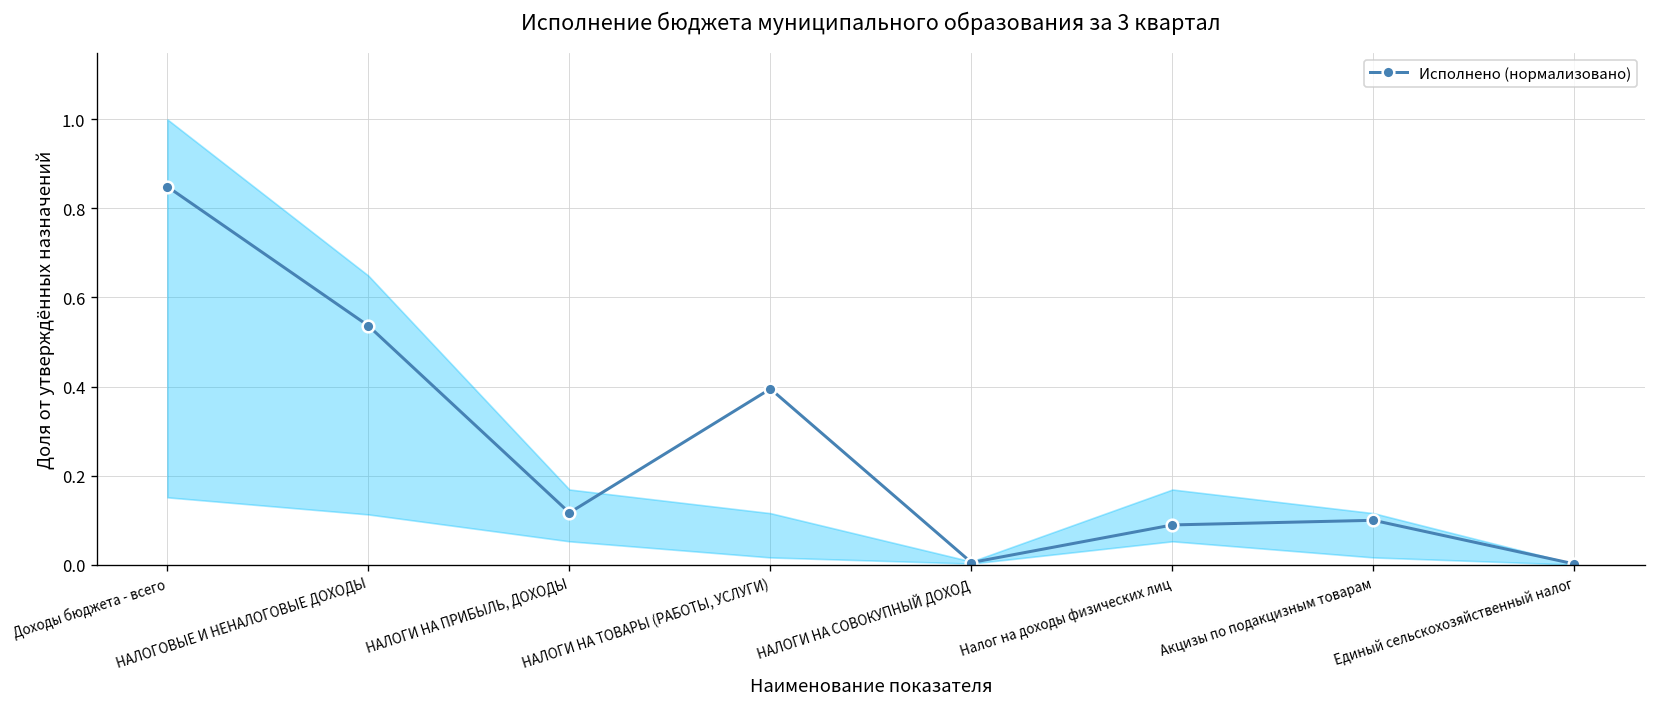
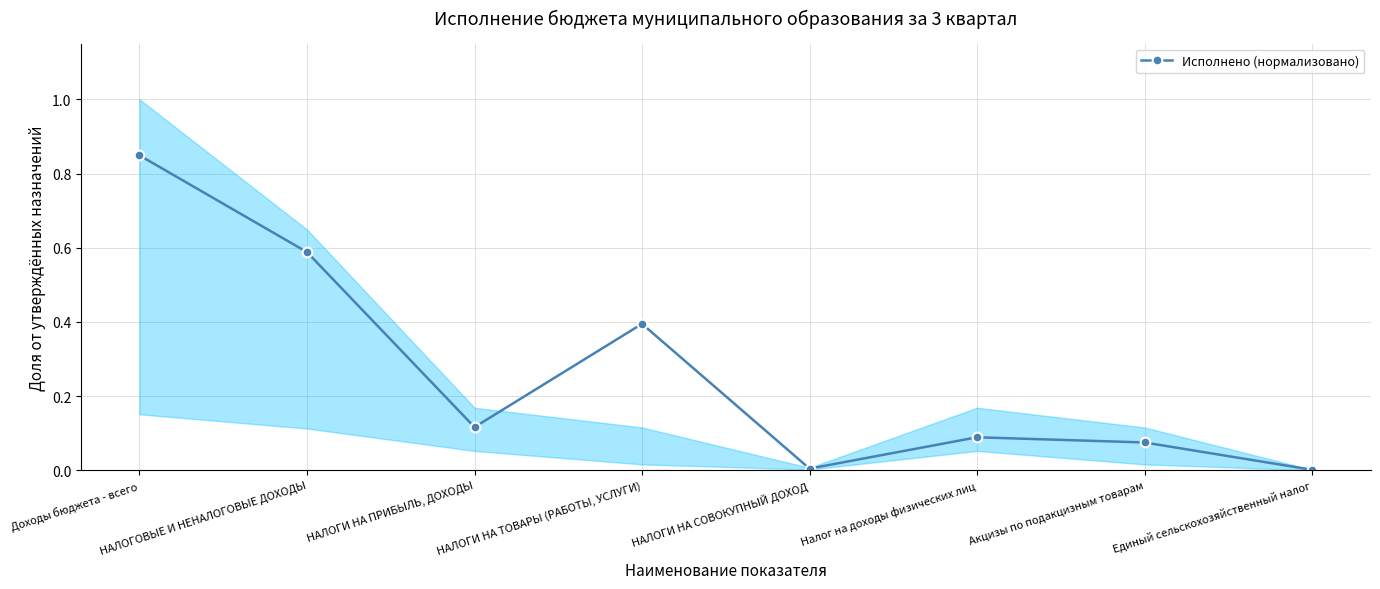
Исполнено (нормализовано), НАЛОГОВЫЕ И НЕНАЛОГОВЫЕ ДОХОДЫ: 0.54 -> 0.59
Исполнено (нормализовано), Акцизы по подакцизным товарам: 0.10 -> 0.08
